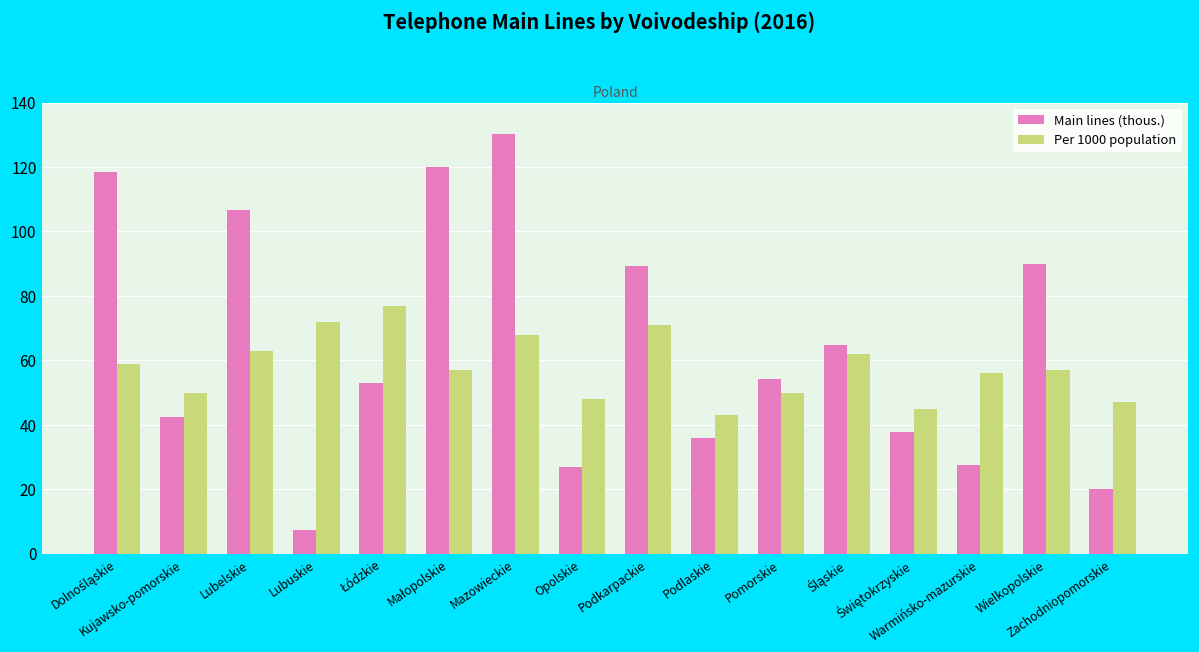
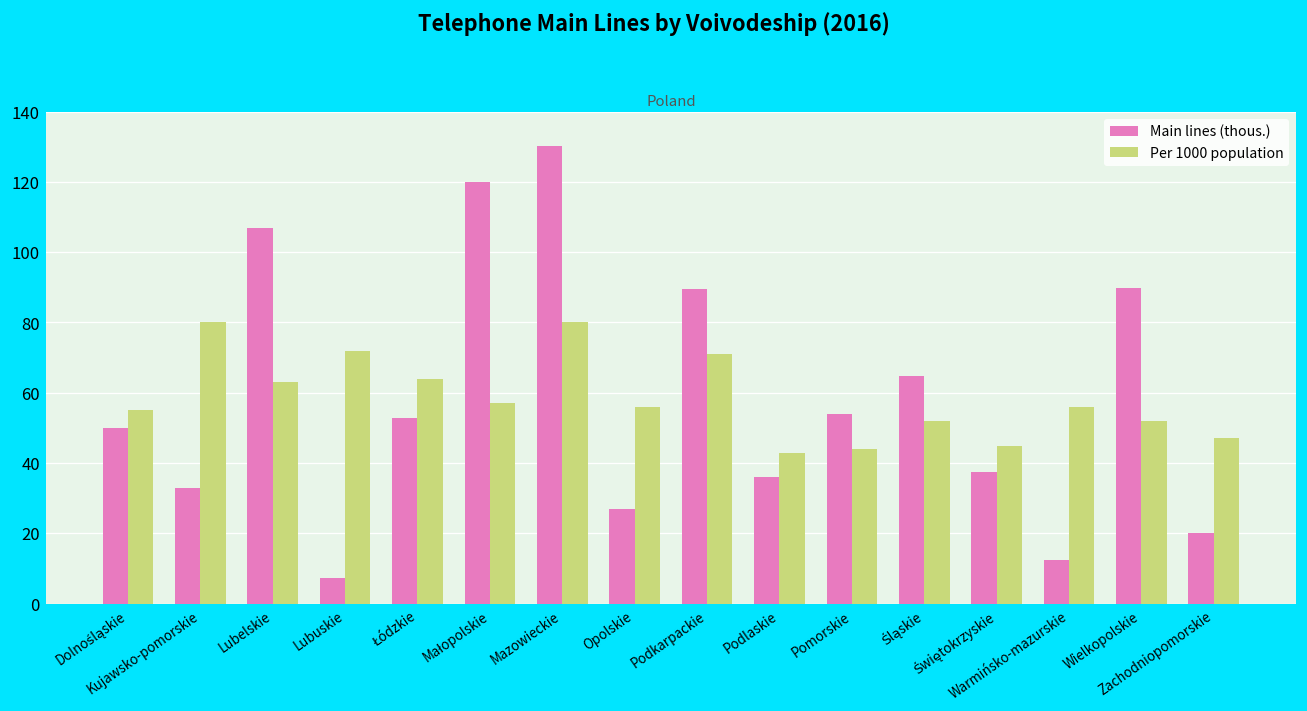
Main lines (thous.), Dolnośląskie: 119 -> 50
Per 1000 population, Dolnośląskie: 59 -> 55
Main lines (thous.), Kujawsko-pomorskie: 42 -> 33
Per 1000 population, Kujawsko-pomorskie: 50 -> 80
Per 1000 population, Łódzkie: 77 -> 64
Per 1000 population, Mazowieckie: 68 -> 80
Per 1000 population, Opolskie: 48 -> 56
Per 1000 population, Pomorskie: 50 -> 44
Per 1000 population, Śląskie: 62 -> 52
Main lines (thous.), Warmińsko-mazurskie: 28 -> 12
Per 1000 population, Wielkopolskie: 57 -> 52
